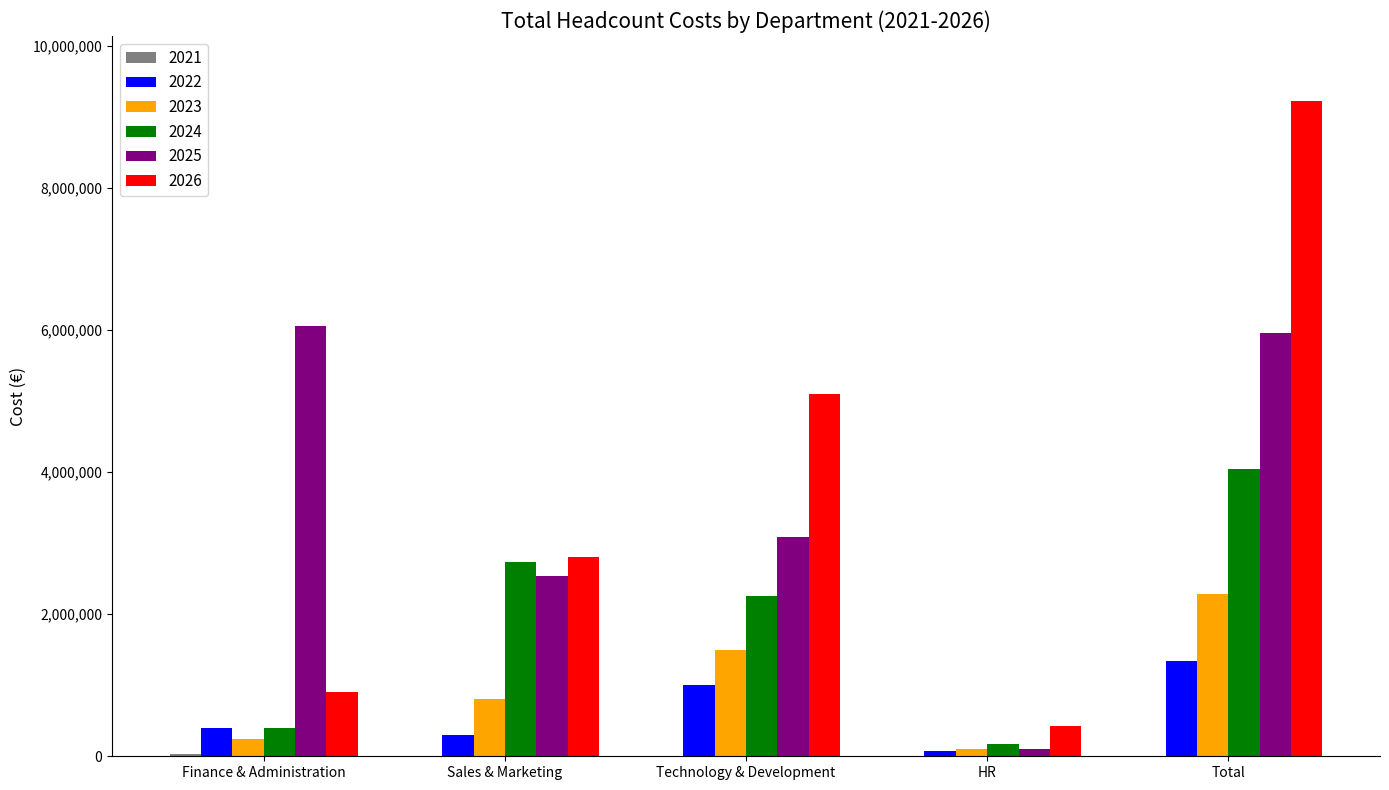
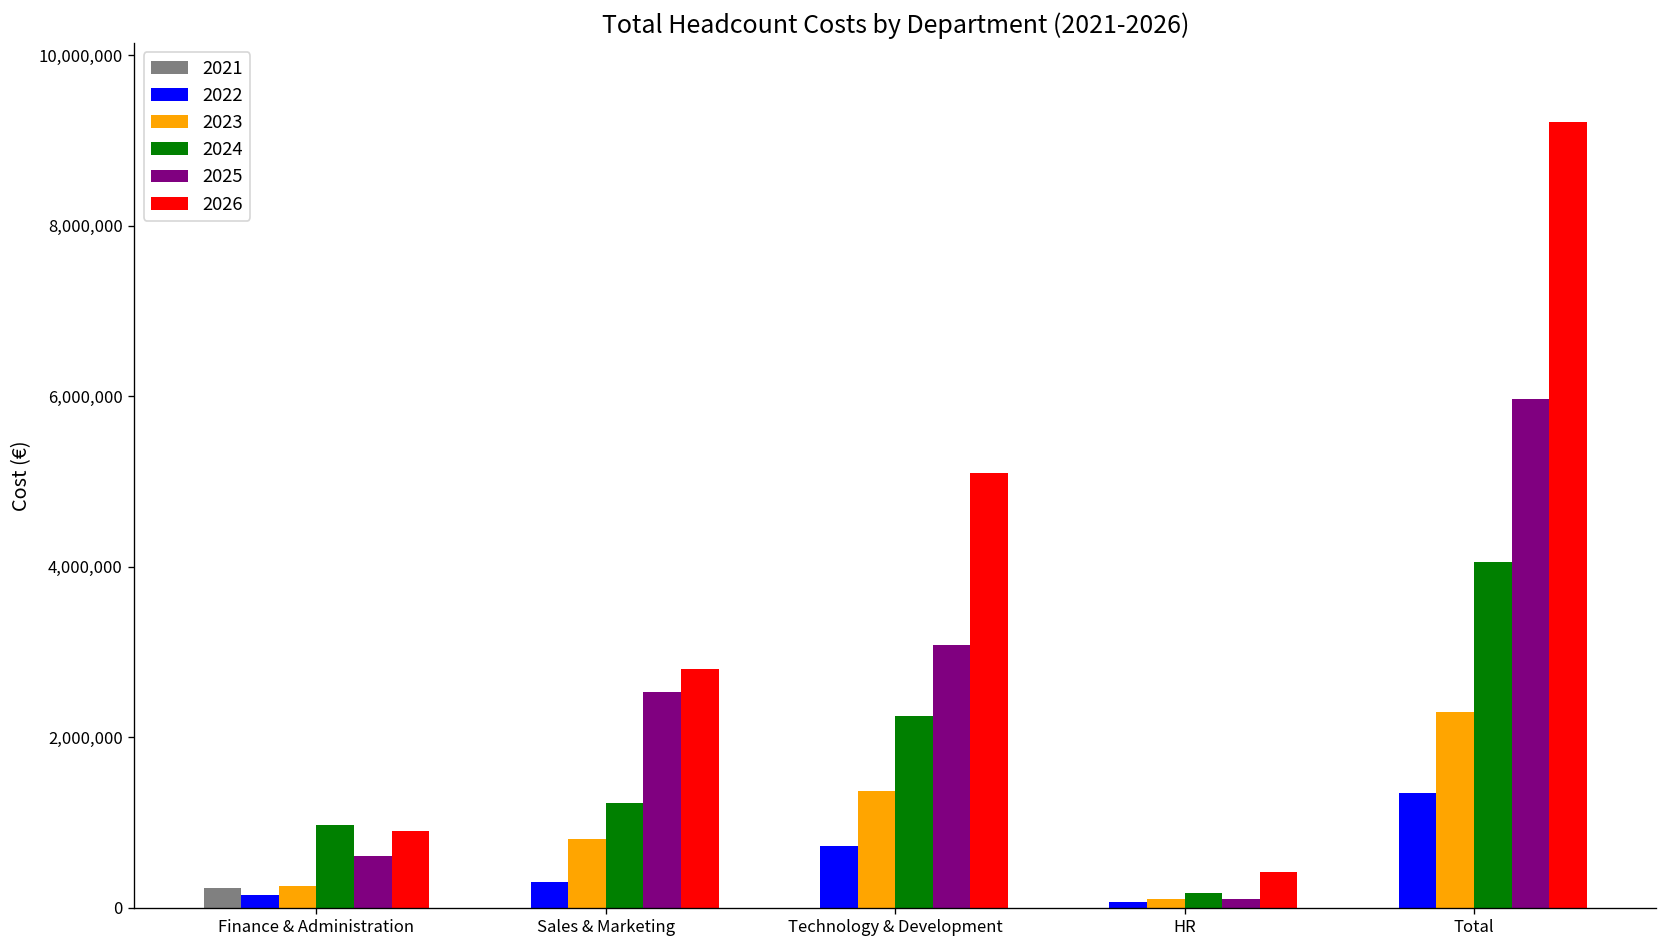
2021, Finance & Administration: 0 -> 200,000
2022, Finance & Administration: 400,000 -> 200,000
2024, Finance & Administration: 400,000 -> 1,000,000
2025, Finance & Administration: 6,100,000 -> 600,000
2024, Sales & Marketing: 2,700,000 -> 1,200,000
2022, Technology & Development: 1,000,000 -> 700,000
2023, Technology & Development: 1,500,000 -> 1,400,000
